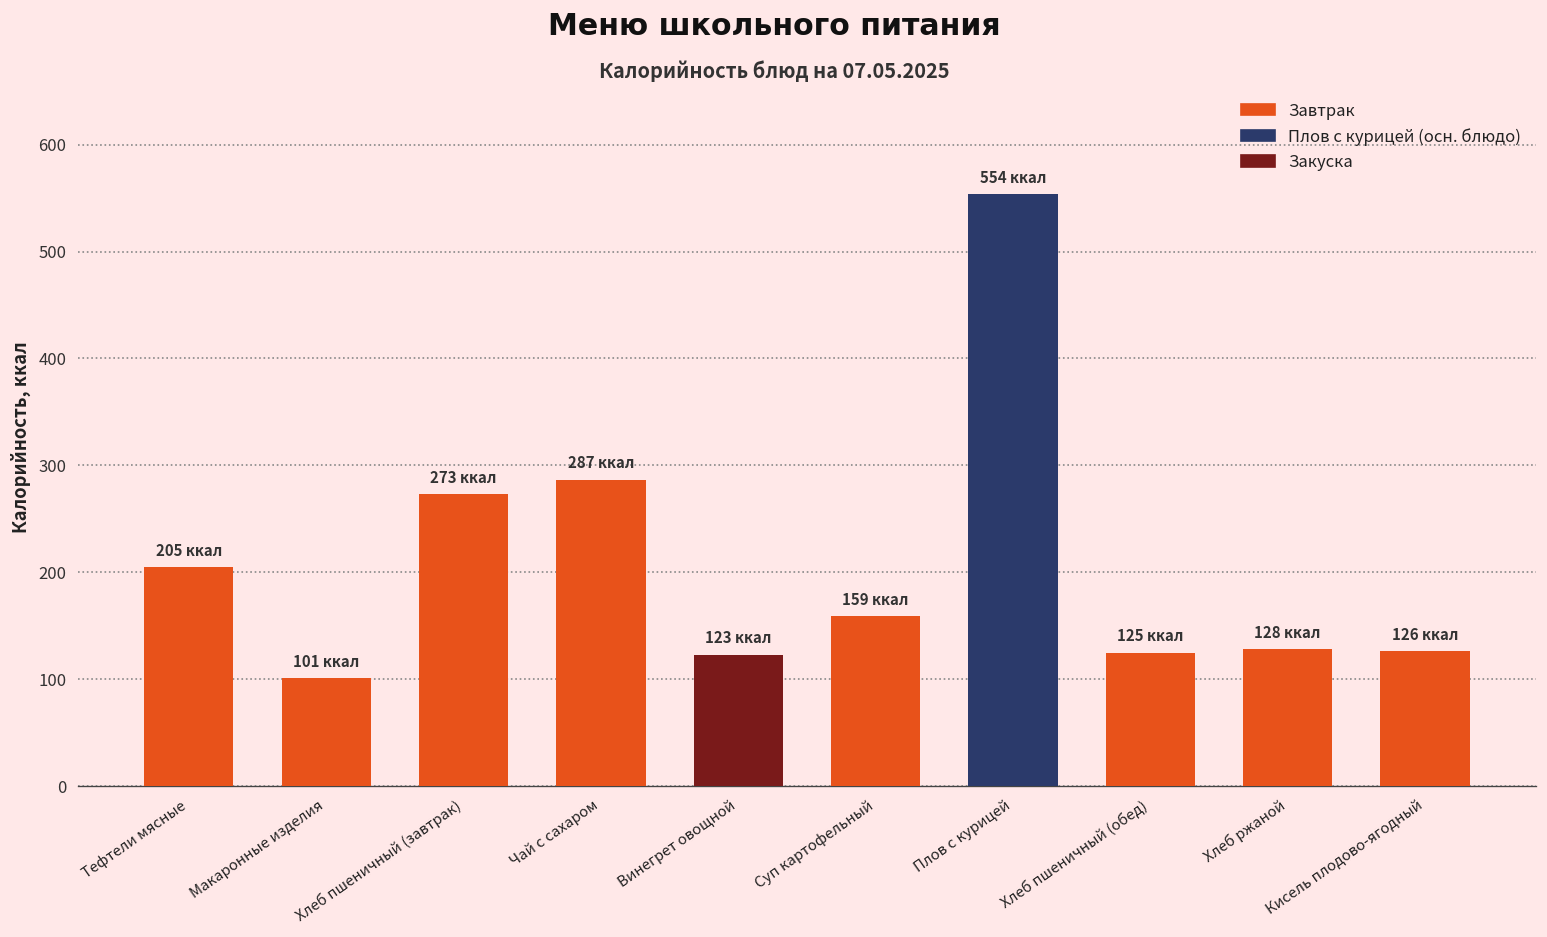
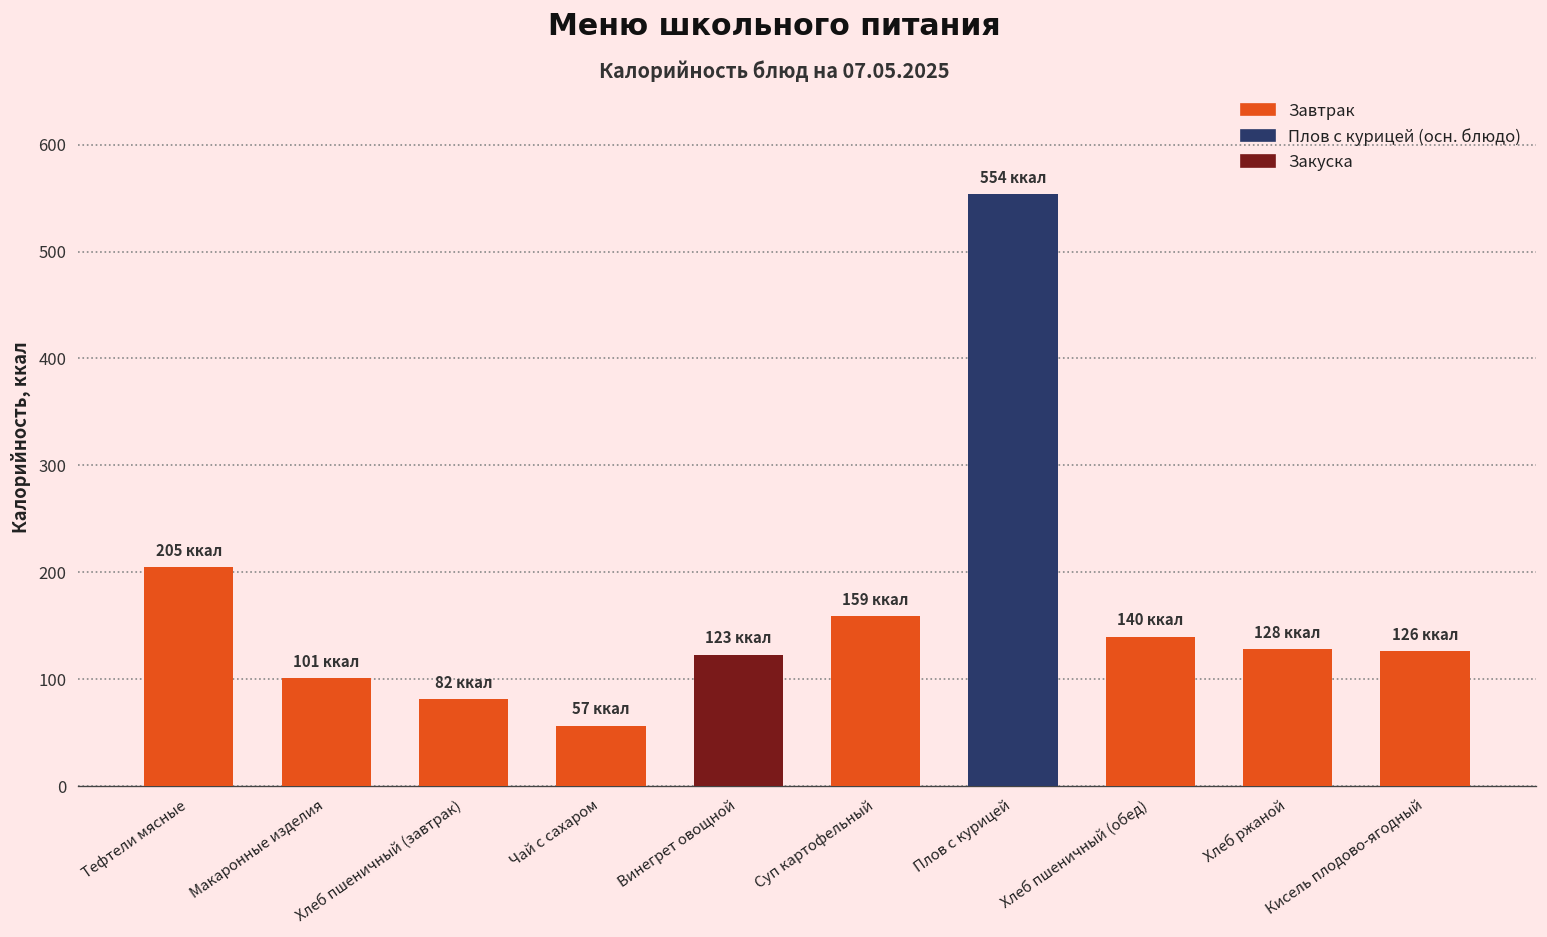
Хлеб пшеничный (завтрак): 273 -> 82
Чай с сахаром: 287 -> 57
Хлеб пшеничный (обед): 125 -> 140
